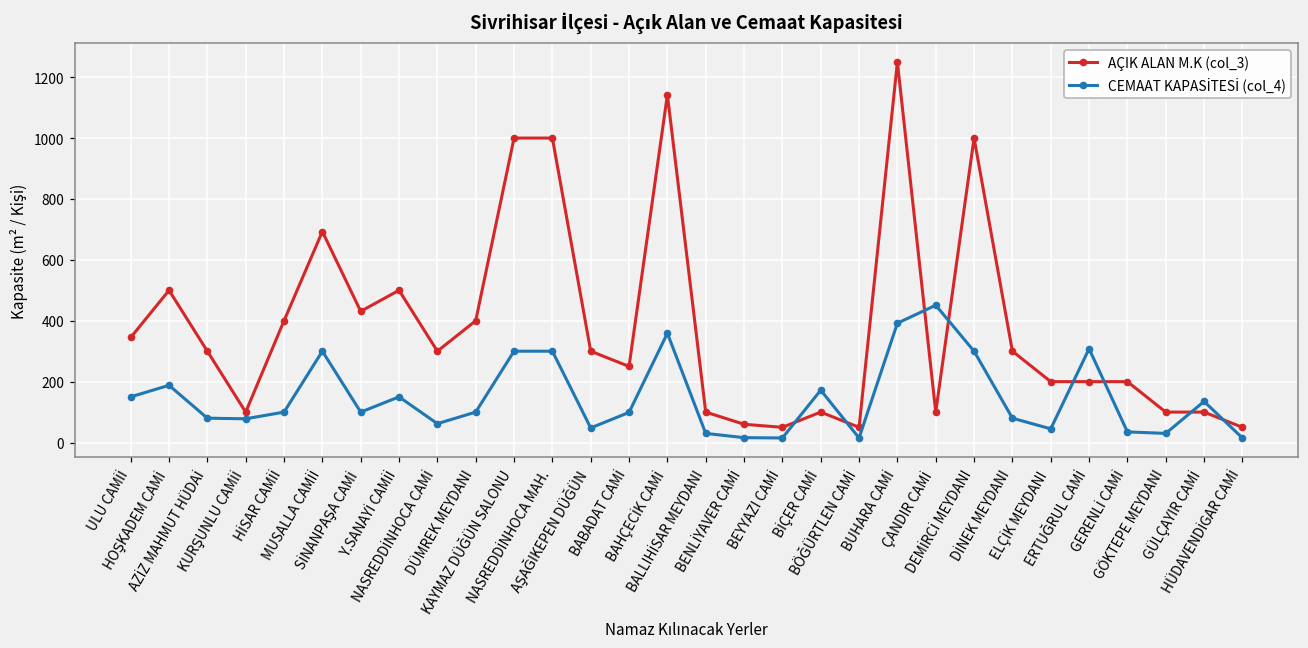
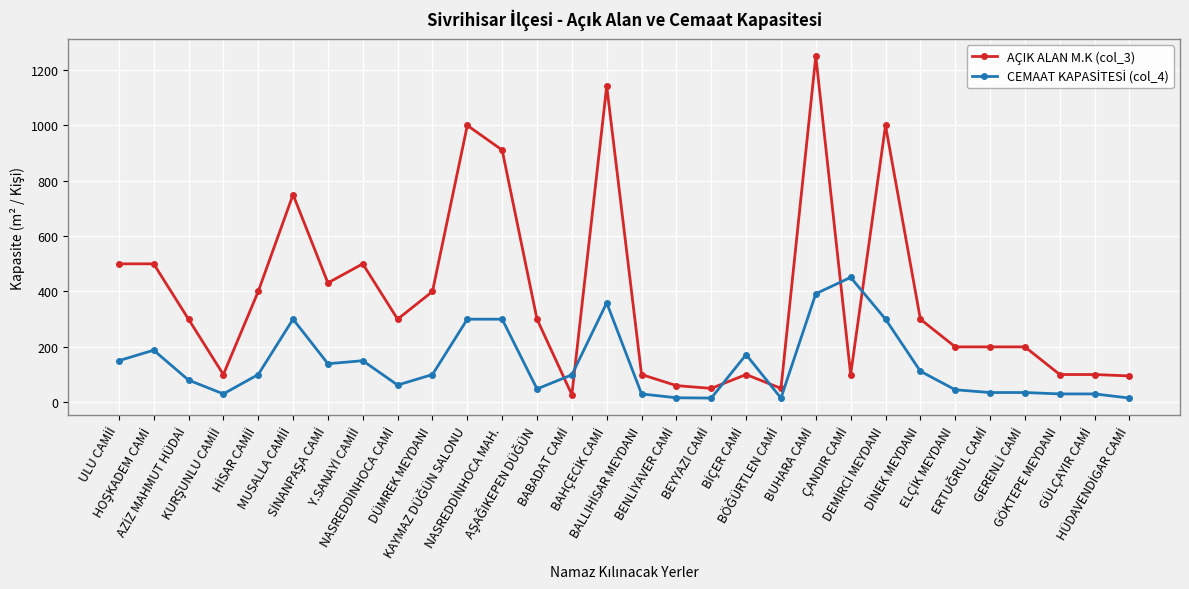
AÇIK ALAN M.K (col_3), ULU CAMİİ: 350 -> 500
CEMAAT KAPASİTESİ (col_4), KURŞUNLU CAMİİ: 80 -> 30
AÇIK ALAN M.K (col_3), MUSALLA CAMİİ: 690 -> 750
CEMAAT KAPASİTESİ (col_4), SİNANPAŞA CAMİ: 100 -> 140
AÇIK ALAN M.K (col_3), NASREDDİNHOCA MAH.: 1000 -> 910
AÇIK ALAN M.K (col_3), BABADAT CAMİ: 250 -> 30
CEMAAT KAPASİTESİ (col_4), DİNEK MEYDANI: 80 -> 110
CEMAAT KAPASİTESİ (col_4), ERTUĞRUL CAMİ: 310 -> 40
CEMAAT KAPASİTESİ (col_4), GÜLÇAYIR CAMİ: 140 -> 30
AÇIK ALAN M.K (col_3), HÜDAVENDİGAR CAMİ: 50 -> 100
